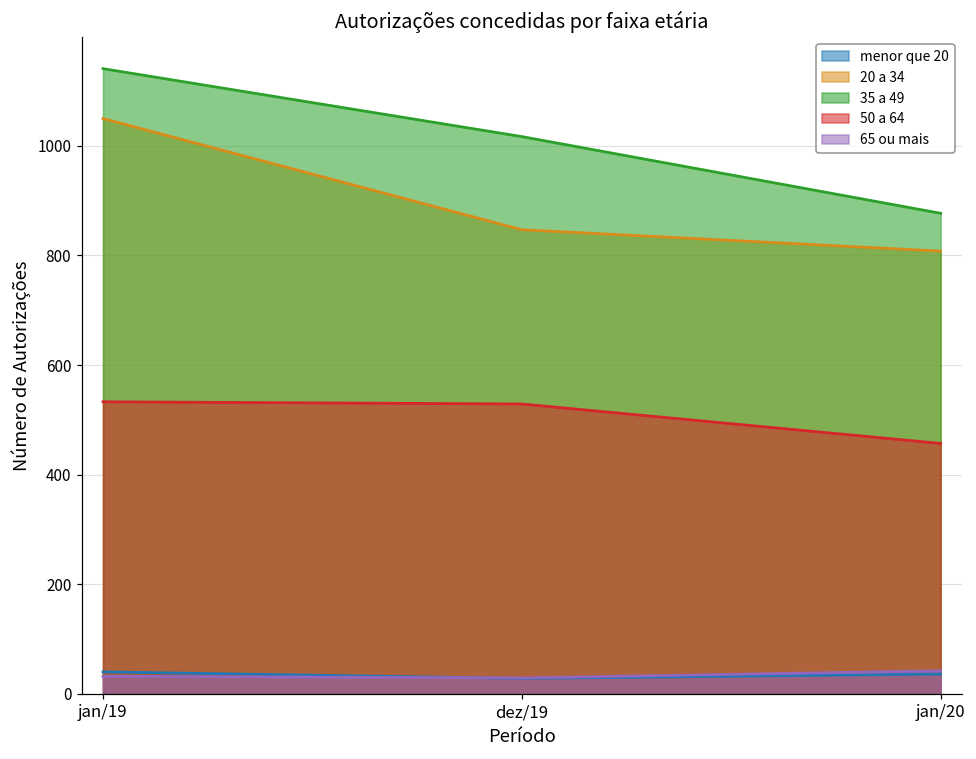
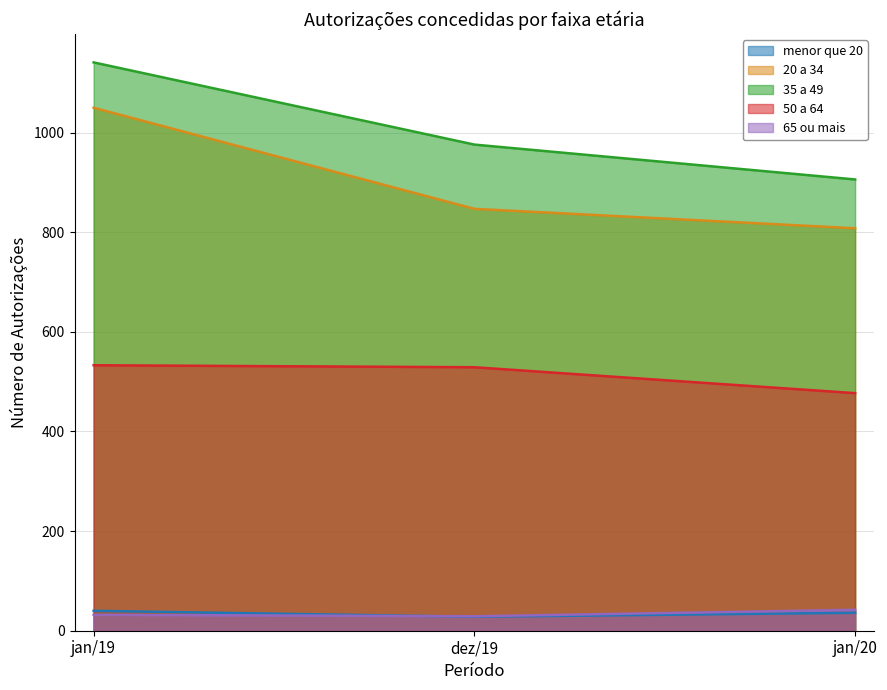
35 a 49, dez/19: 1020 -> 980
35 a 49, jan/20: 880 -> 910
50 a 64, jan/20: 460 -> 480
